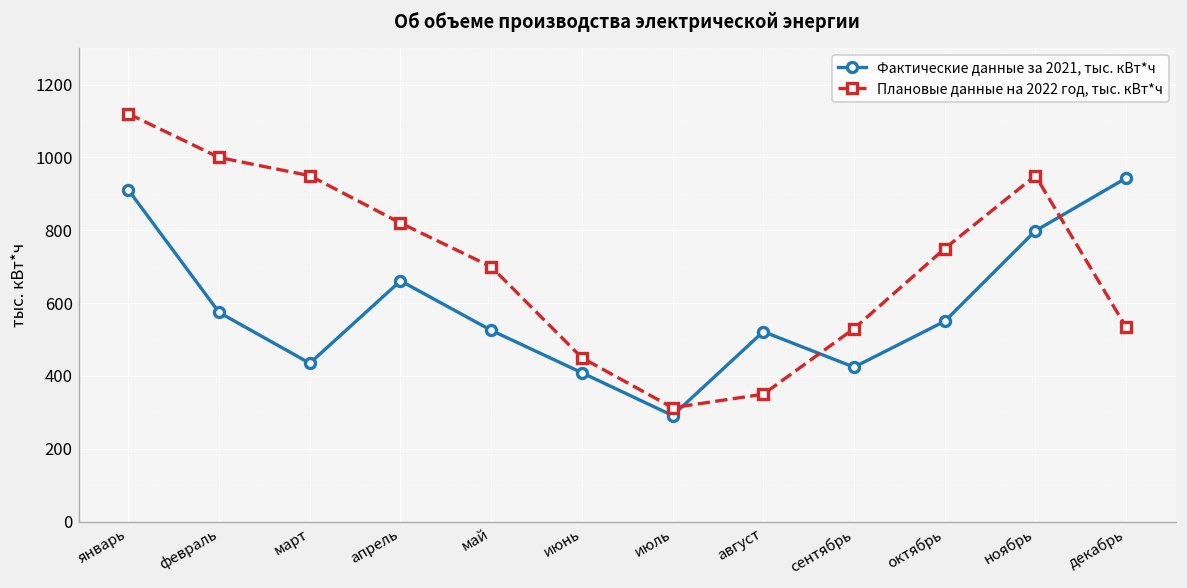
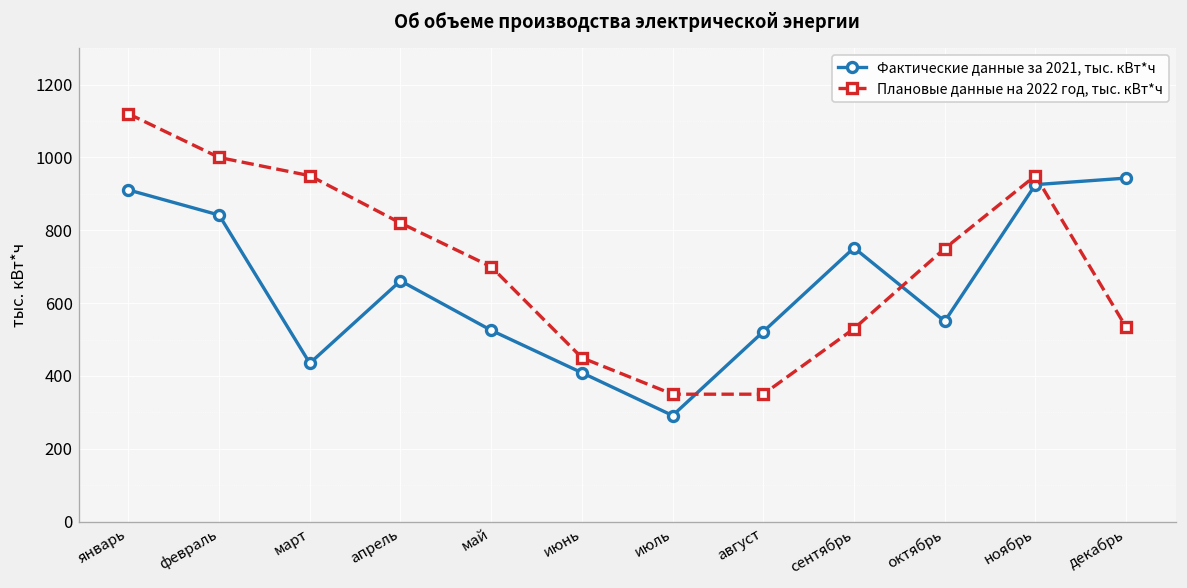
Фактические данные за 2021, тыс. кВт*ч, февраль: 570 -> 840
Плановые данные на 2022 год, тыс. кВт*ч, июль: 310 -> 350
Фактические данные за 2021, тыс. кВт*ч, сентябрь: 420 -> 750
Фактические данные за 2021, тыс. кВт*ч, ноябрь: 800 -> 930
